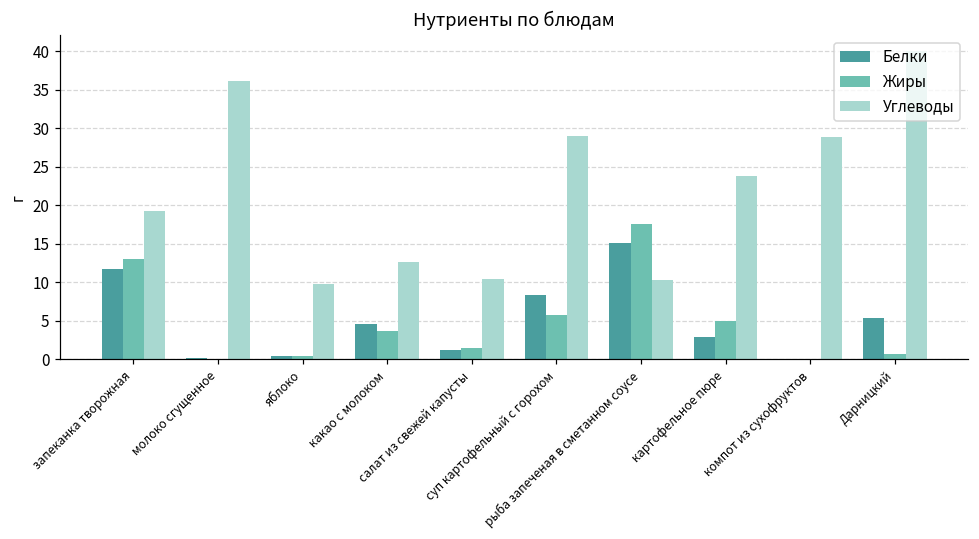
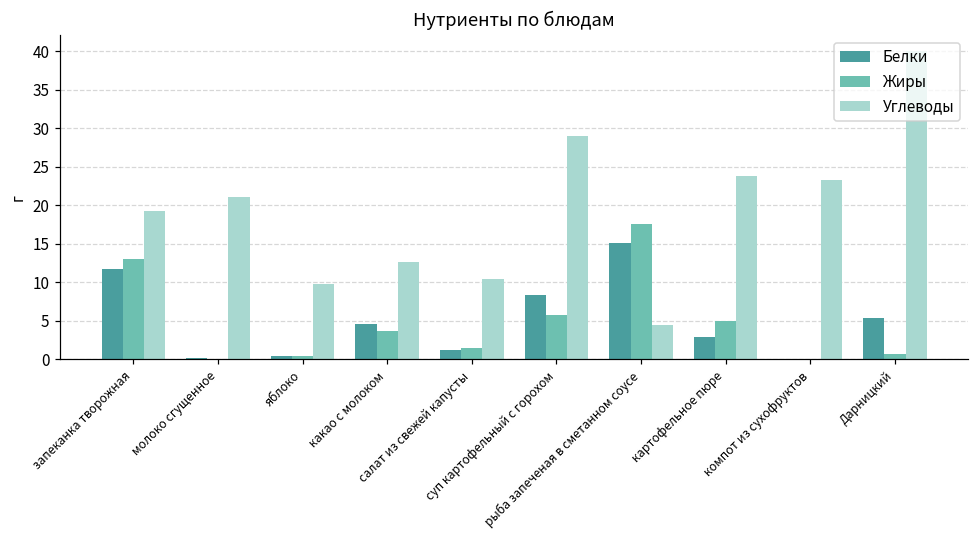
Углеводы, молоко сгущенное: 36 -> 21
Углеводы, рыба запеченая в сметанном соусе: 10 -> 4
Углеводы, компот из сухофруктов: 29 -> 23
